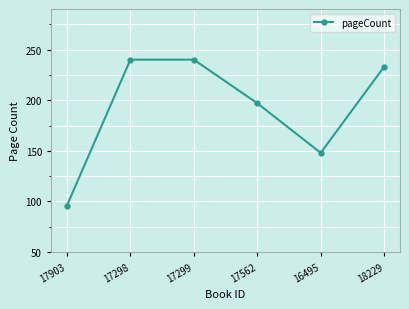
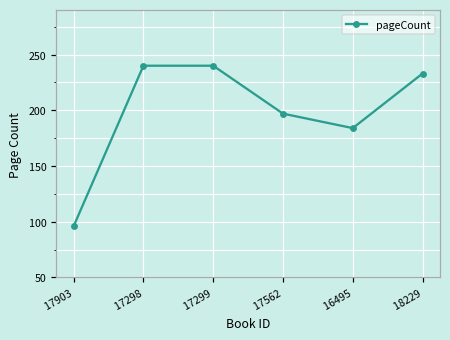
16495: 148 -> 184
